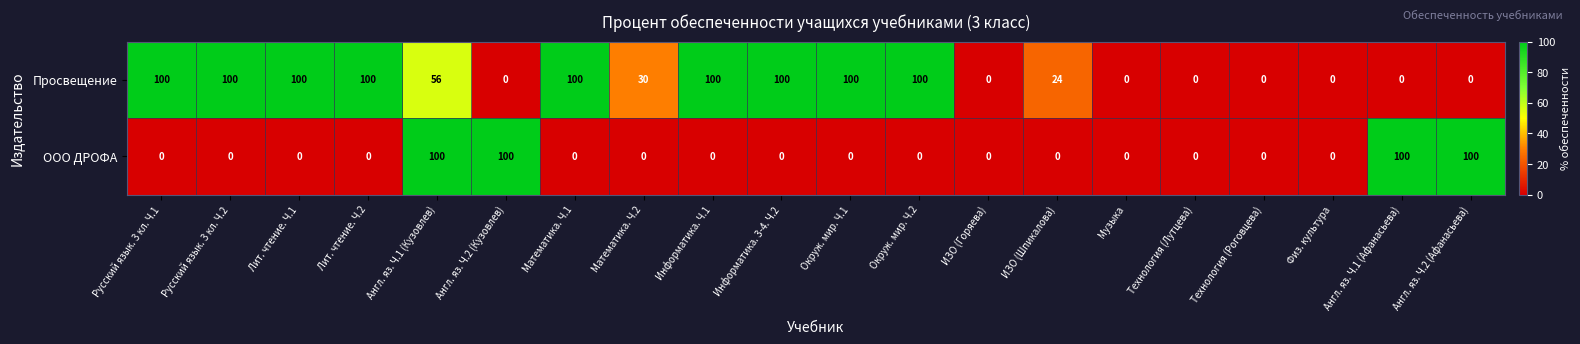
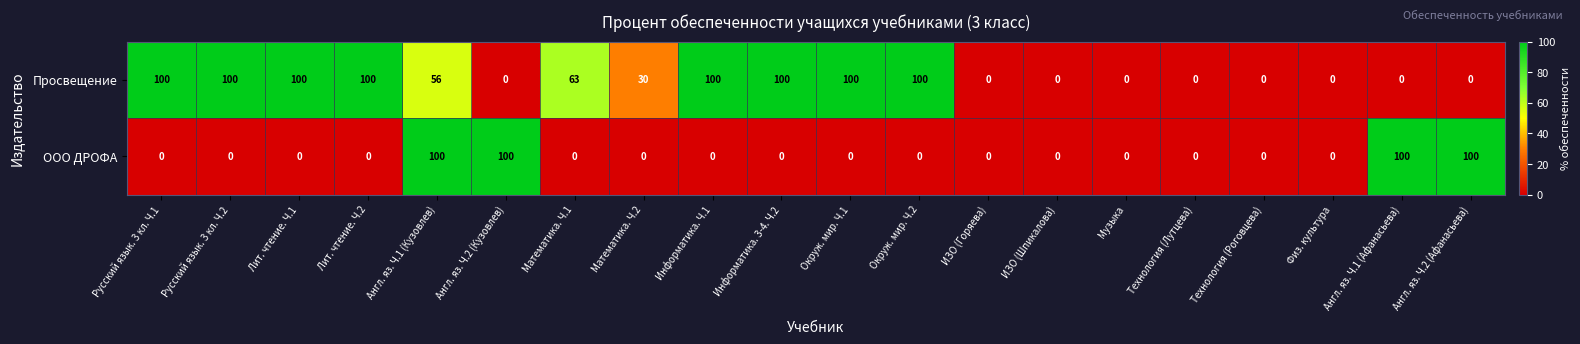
Просвещение, Математика. Ч.1: 100 -> 63
Просвещение, ИЗО (Шпикалова): 24 -> 0
